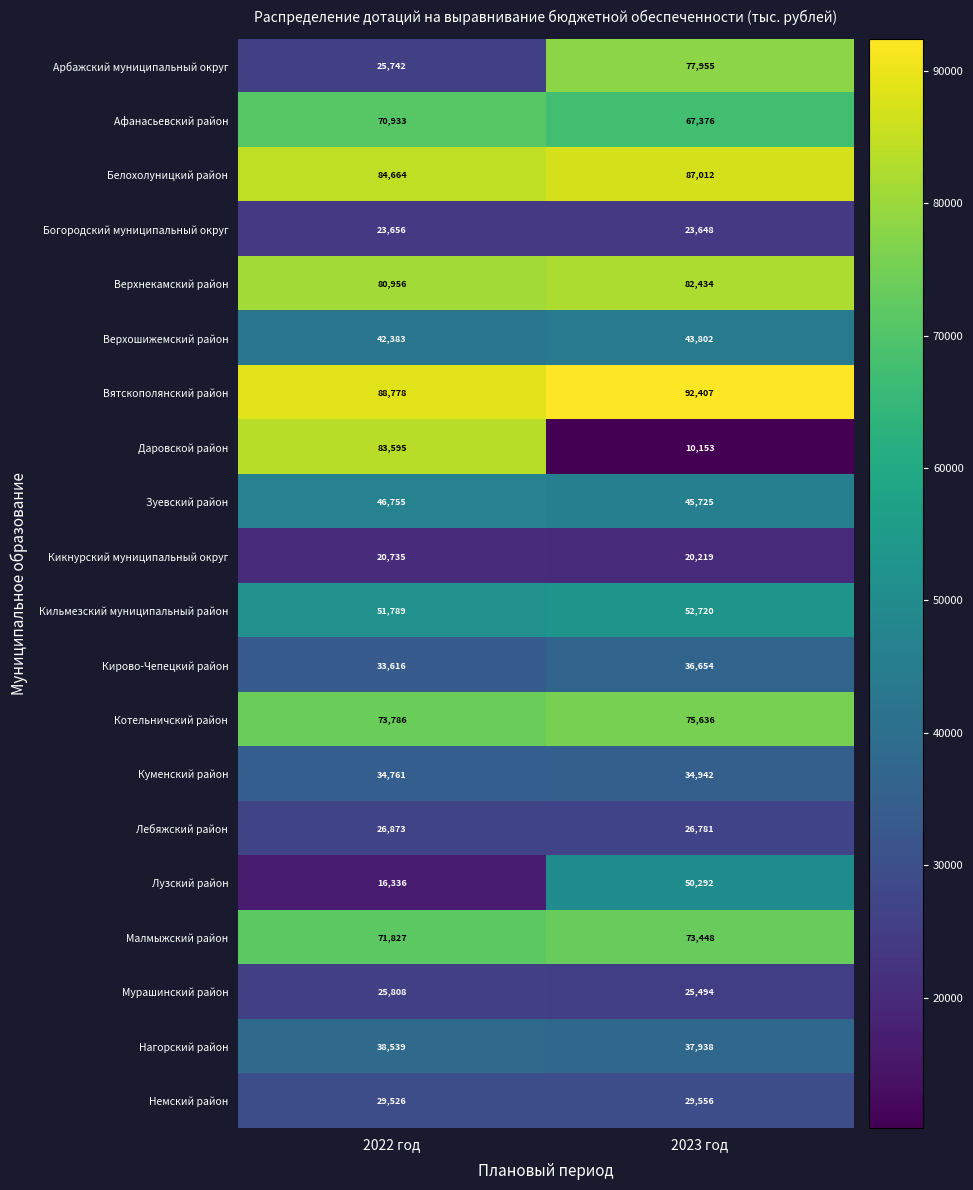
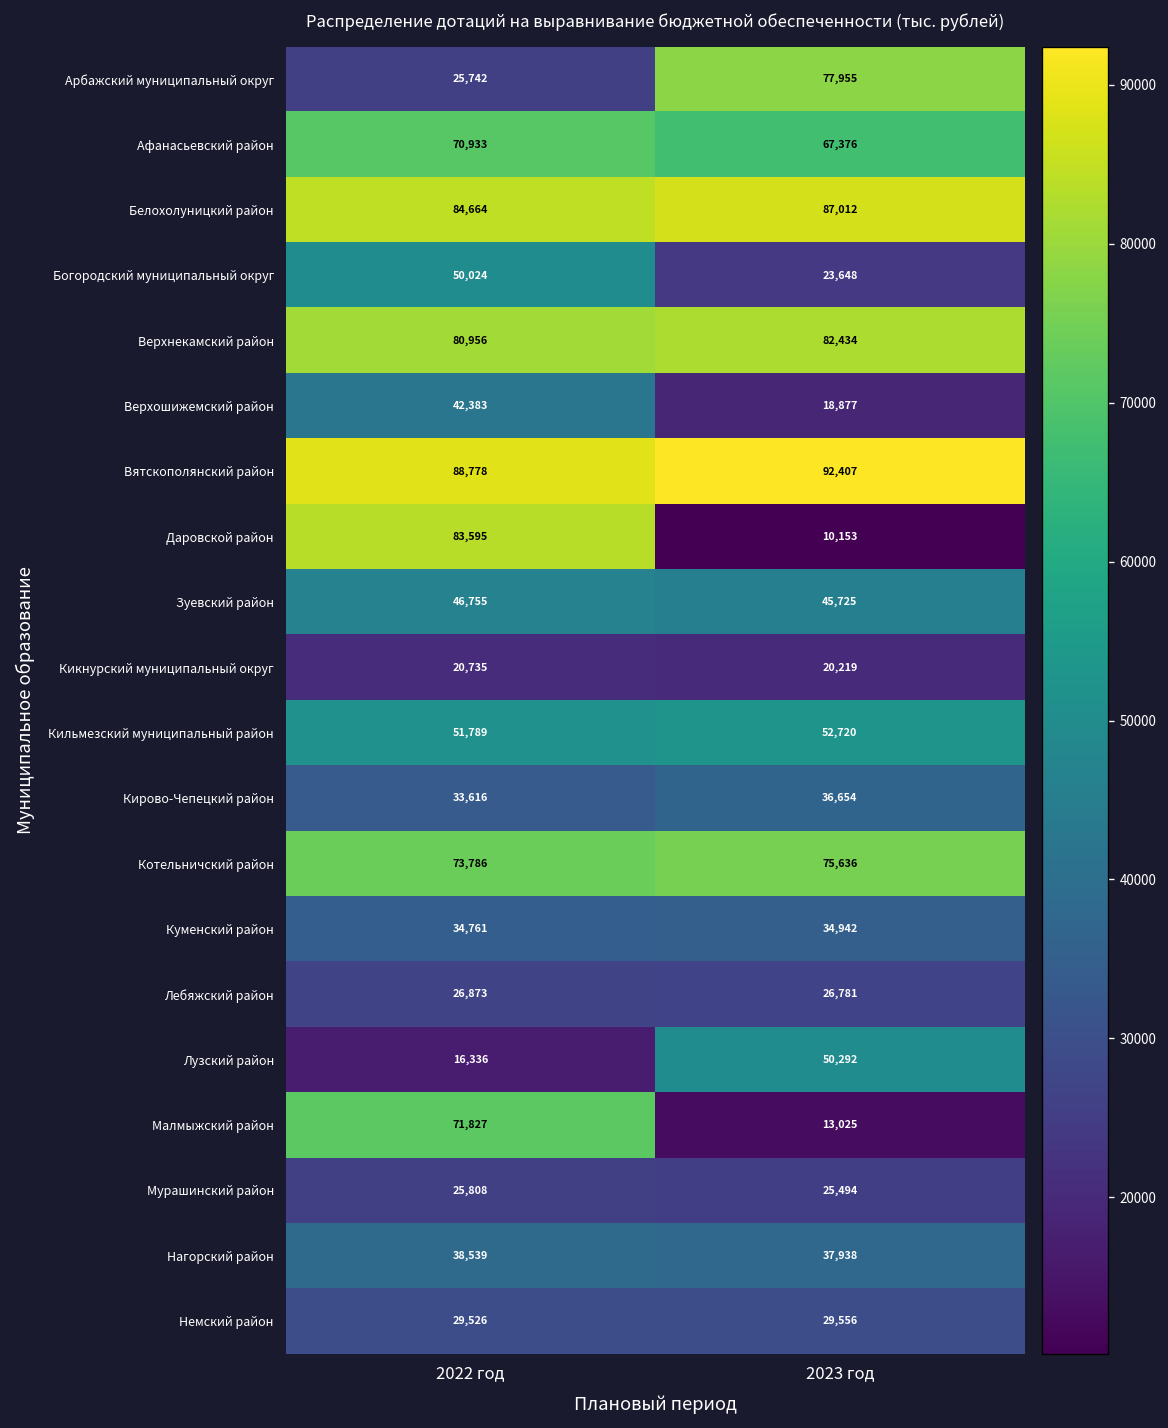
Богородский муниципальный округ, 2022 год: 23,656 -> 50,024
Верхошижемский район, 2023 год: 43,802 -> 18,877
Малмыжский район, 2023 год: 73,448 -> 13,025
